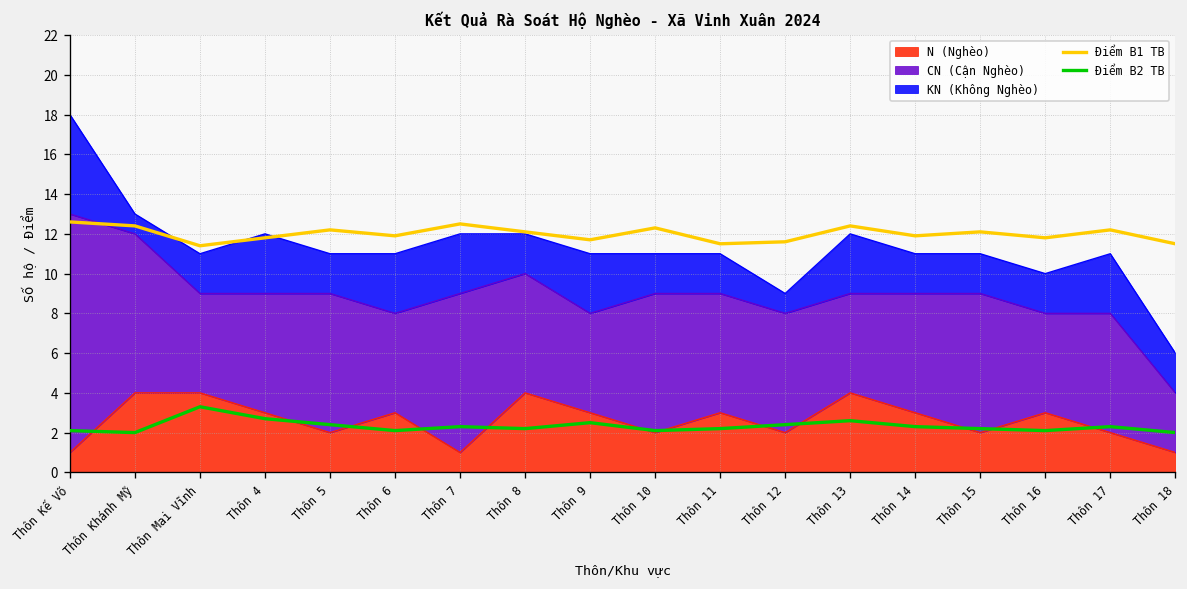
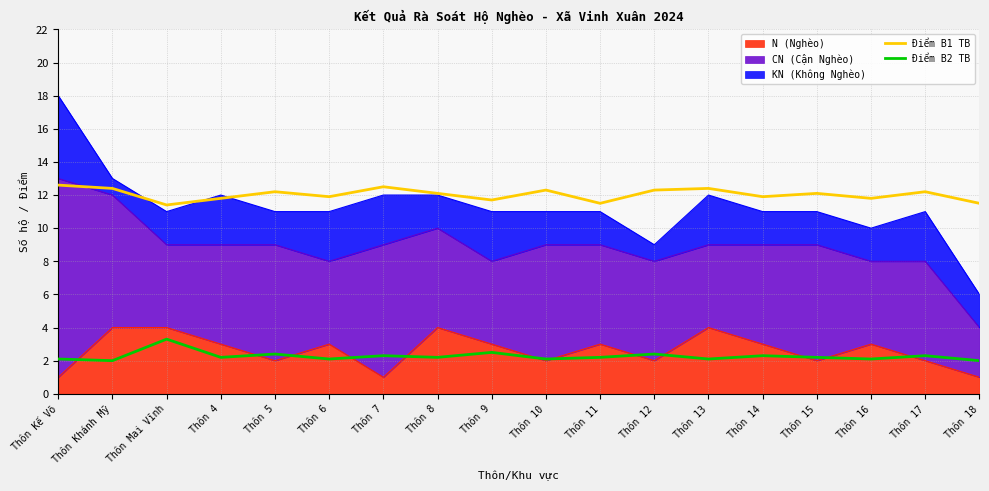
Điểm B2 TB, Thôn 4: 2.7 -> 2.2
Điểm B1 TB, Thôn 12: 11.6 -> 12.3
Điểm B2 TB, Thôn 13: 2.6 -> 2.1
